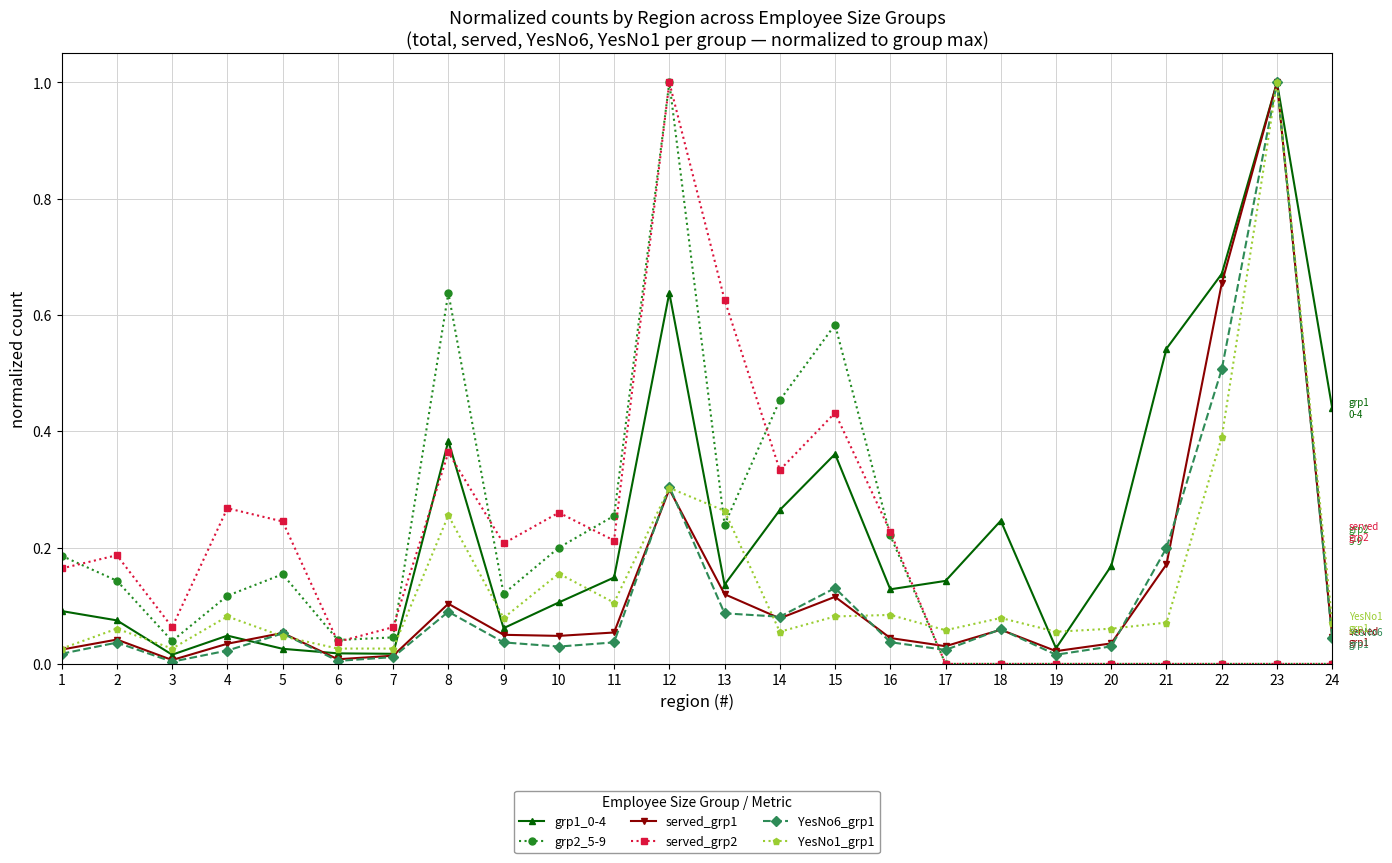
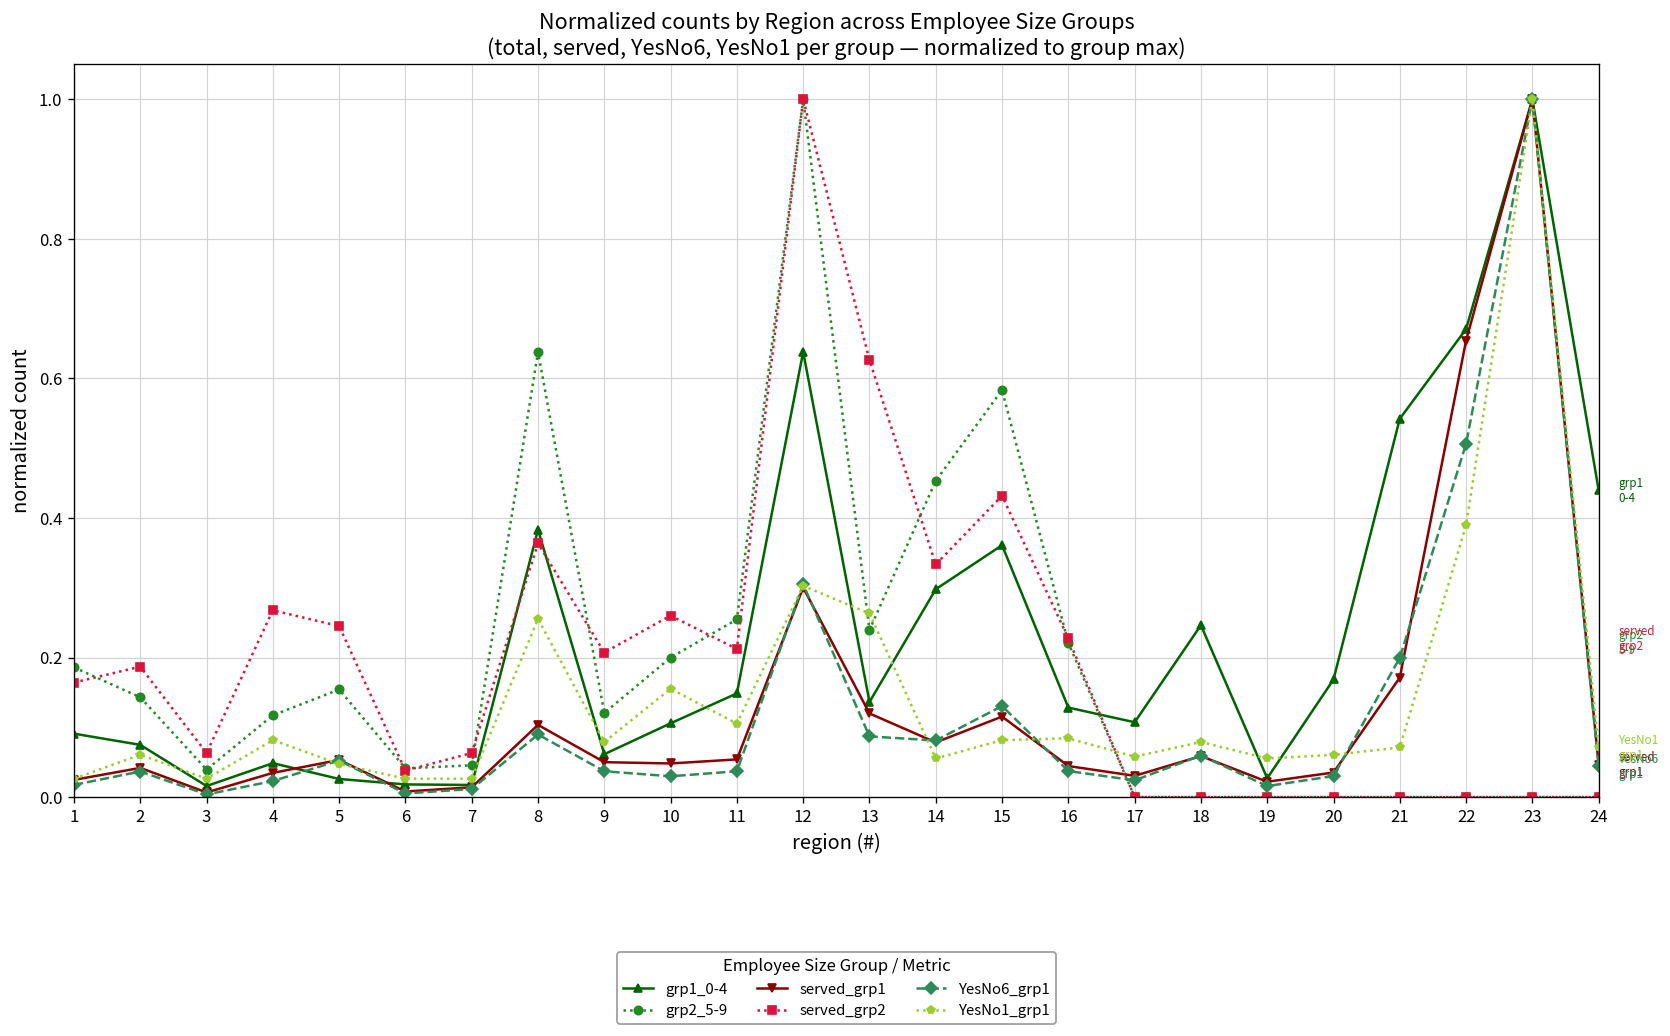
grp1_0-4, 14: 0.26 -> 0.30
grp1_0-4, 17: 0.14 -> 0.11
